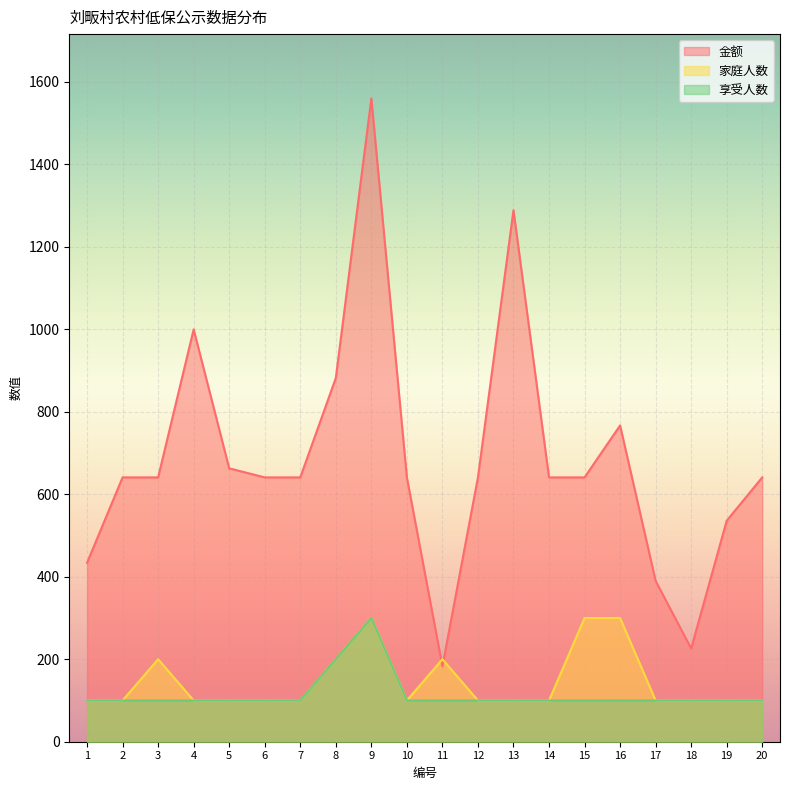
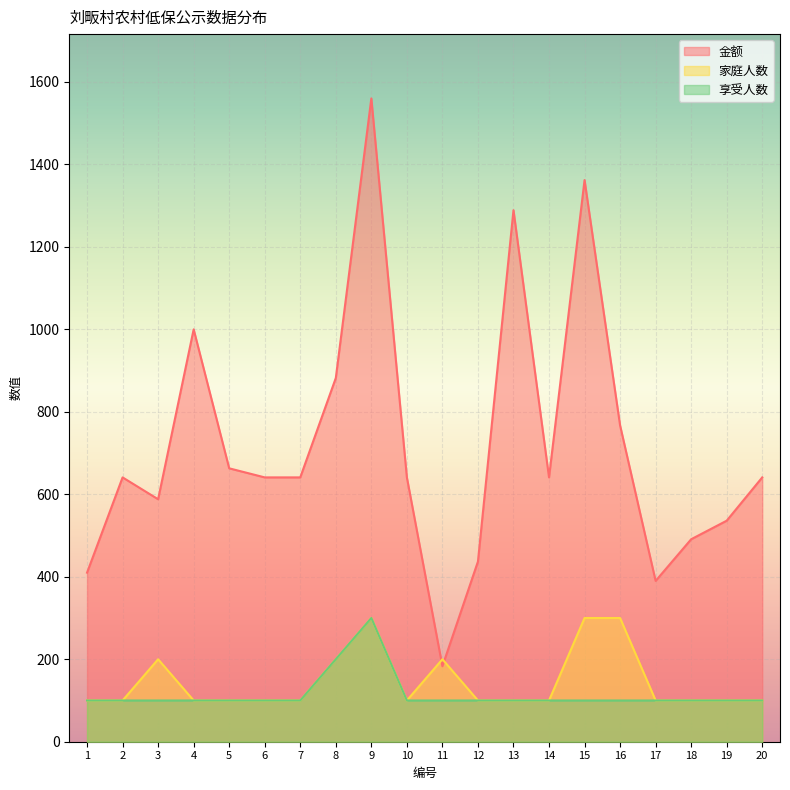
金额, 1: 430 -> 410
金额, 3: 640 -> 590
金额, 12: 640 -> 440
金额, 15: 640 -> 1360
金额, 18: 230 -> 490
